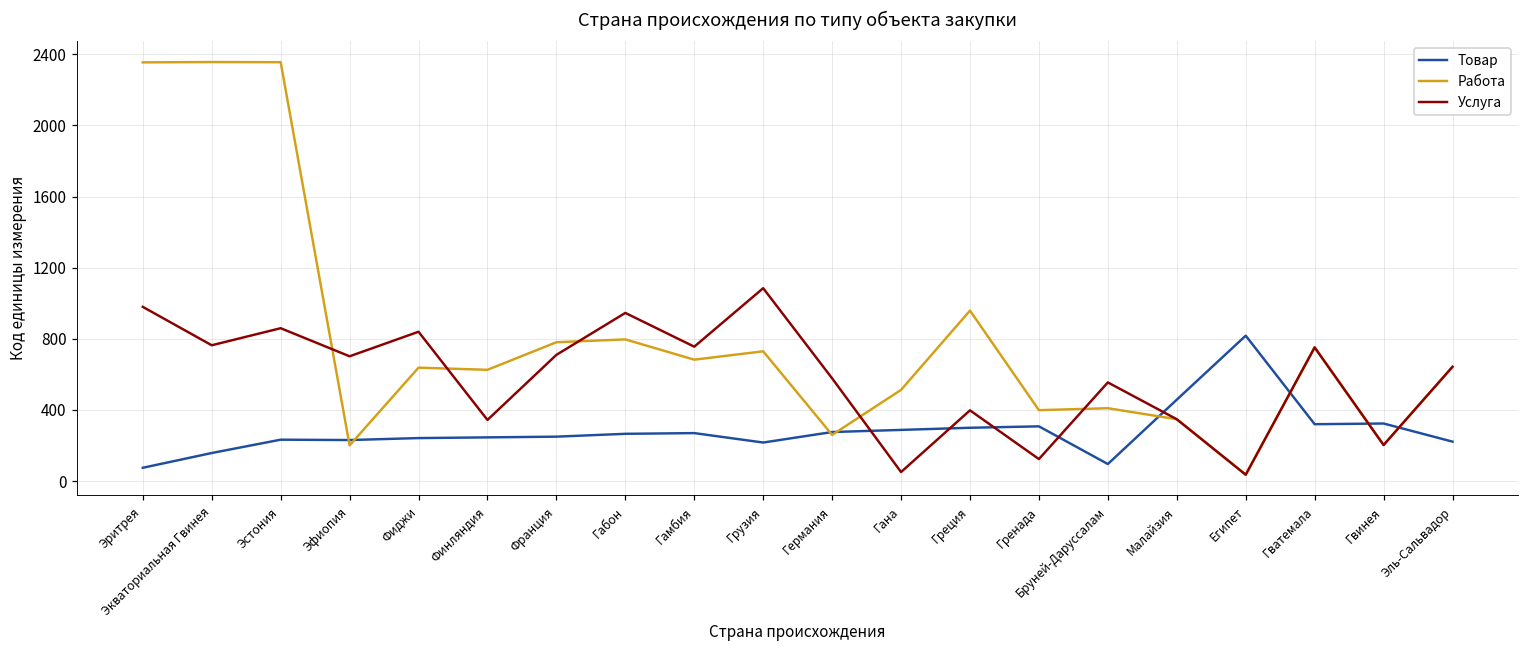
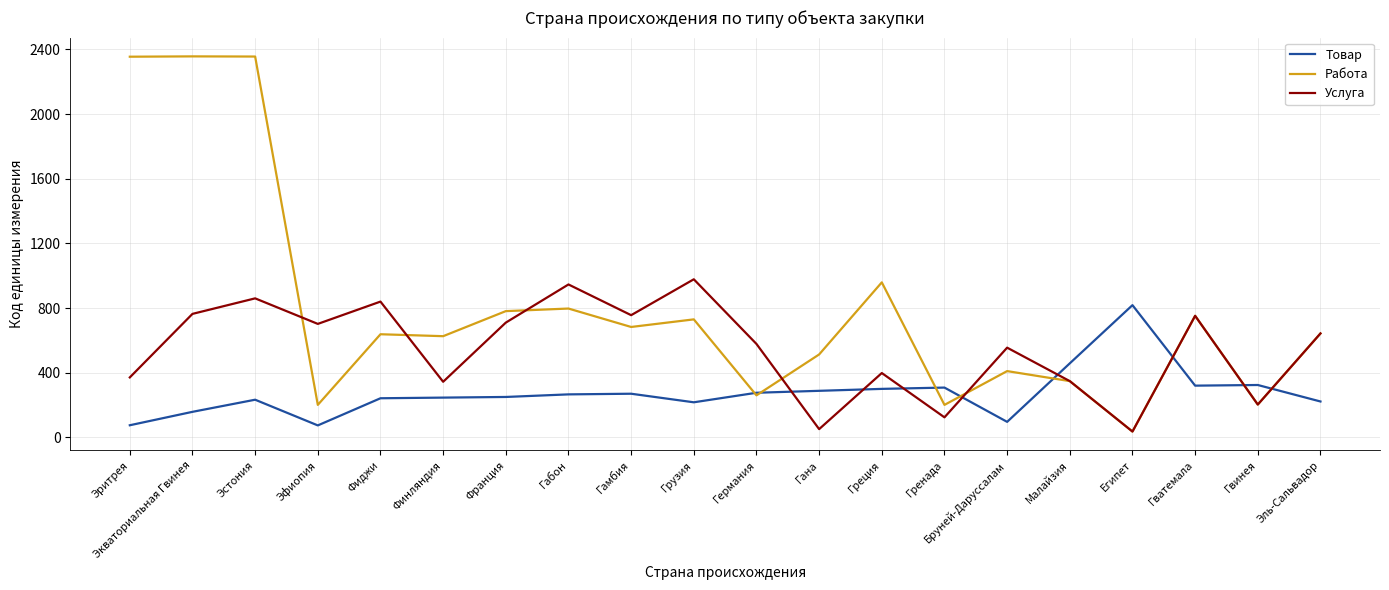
Услуга, Эритрея: 980 -> 370
Товар, Эфиопия: 230 -> 70
Услуга, Грузия: 1090 -> 980
Работа, Гренада: 400 -> 200
